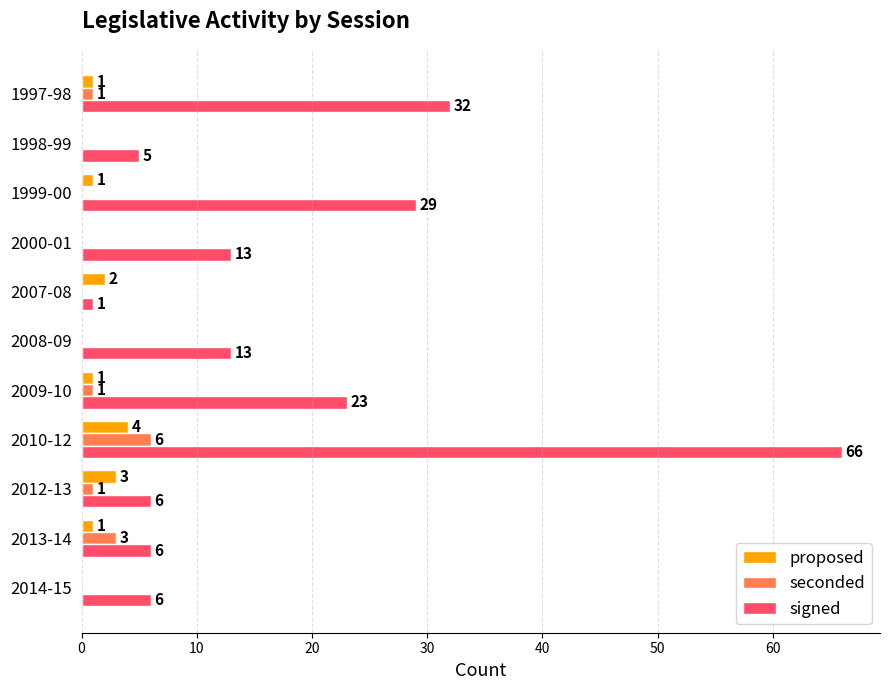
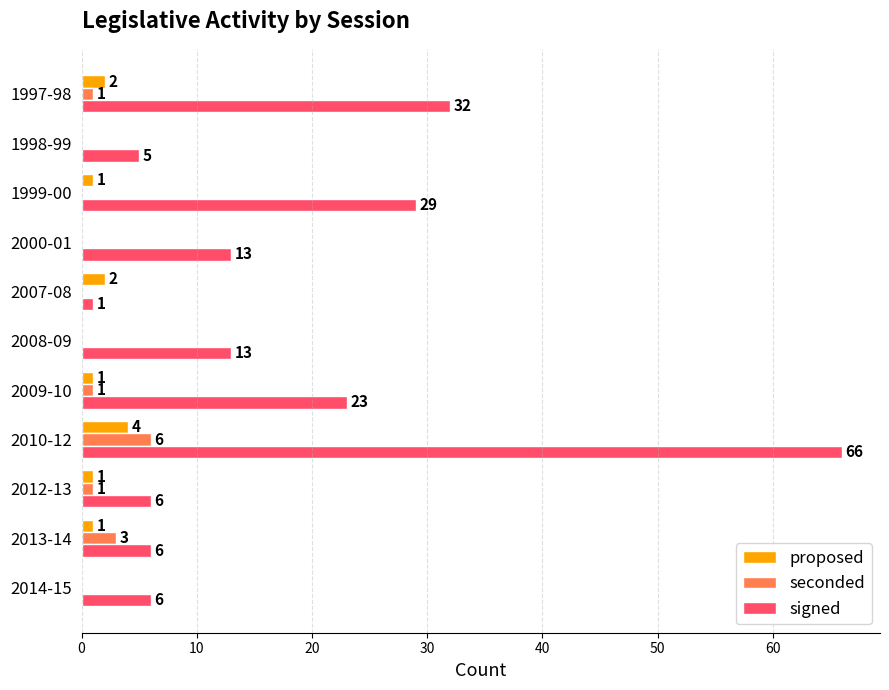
proposed, 1997-98: 1 -> 2
proposed, 2012-13: 3 -> 1
